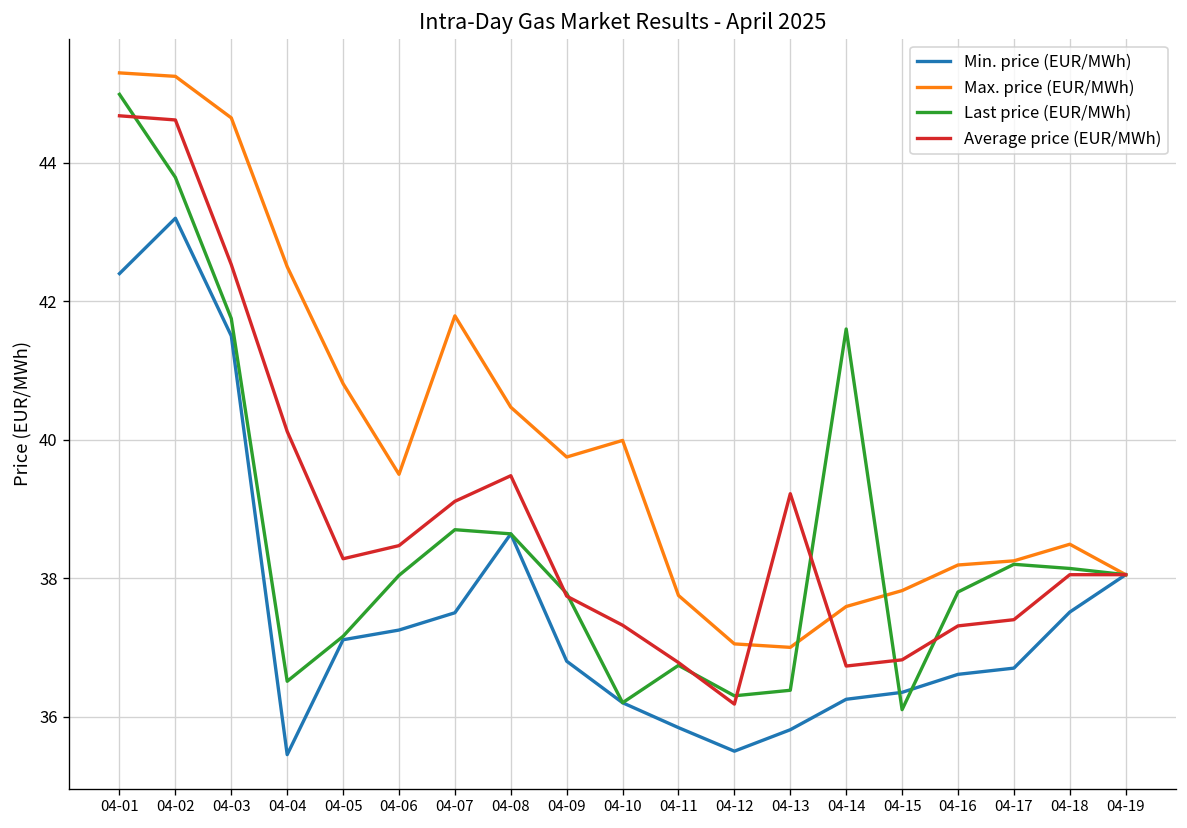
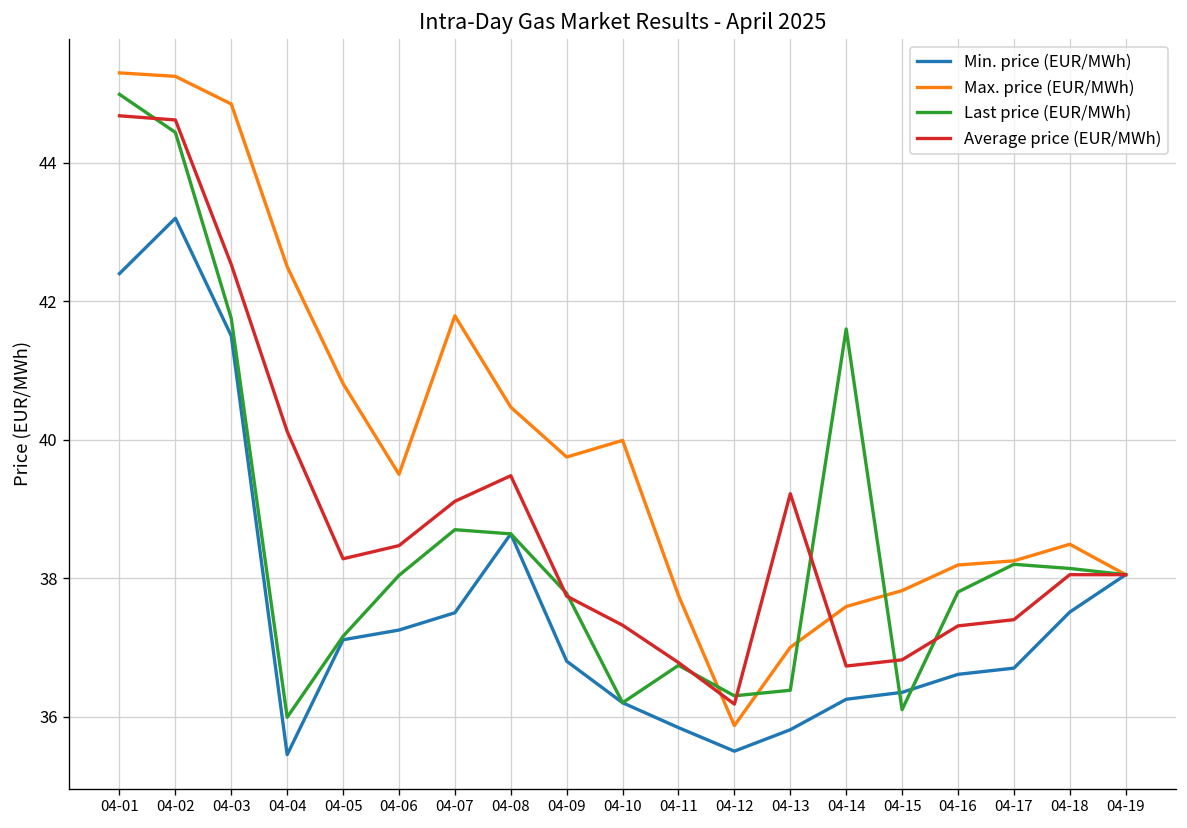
Last price (EUR/MWh), 04-02: 43.8 -> 44.4
Max. price (EUR/MWh), 04-03: 44.7 -> 44.9
Last price (EUR/MWh), 04-04: 36.5 -> 36.0
Max. price (EUR/MWh), 04-12: 37.1 -> 35.9
